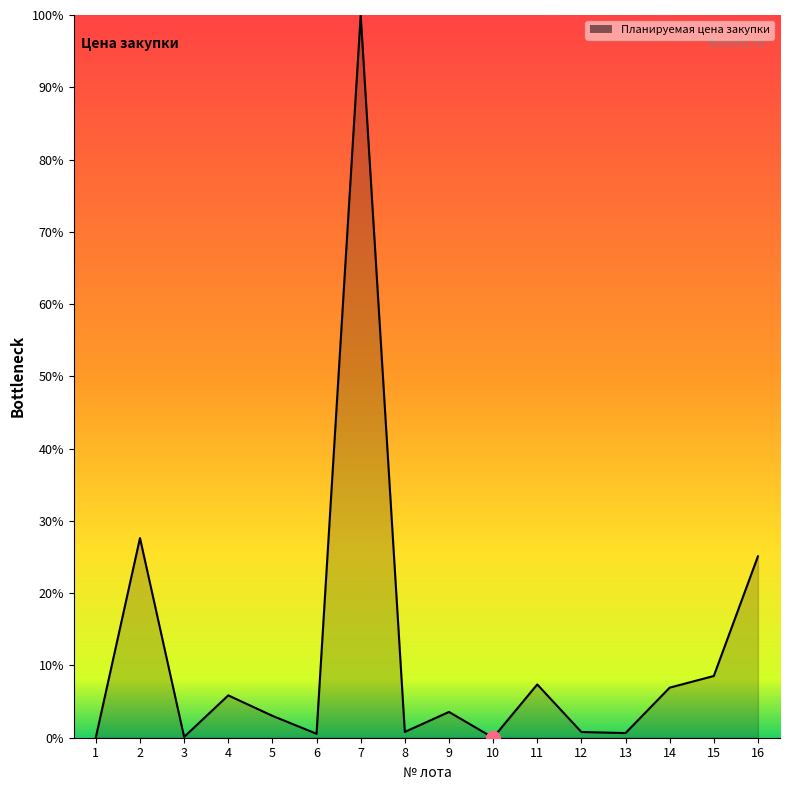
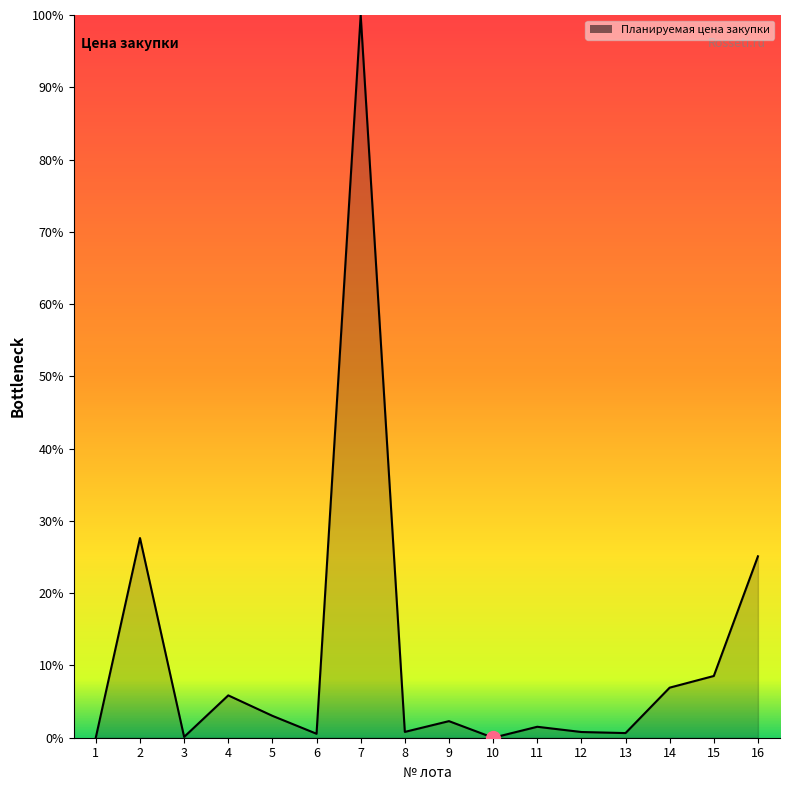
Планируемая цена закупки, 9: 4% -> 2%
Планируемая цена закупки, 11: 7% -> 2%
